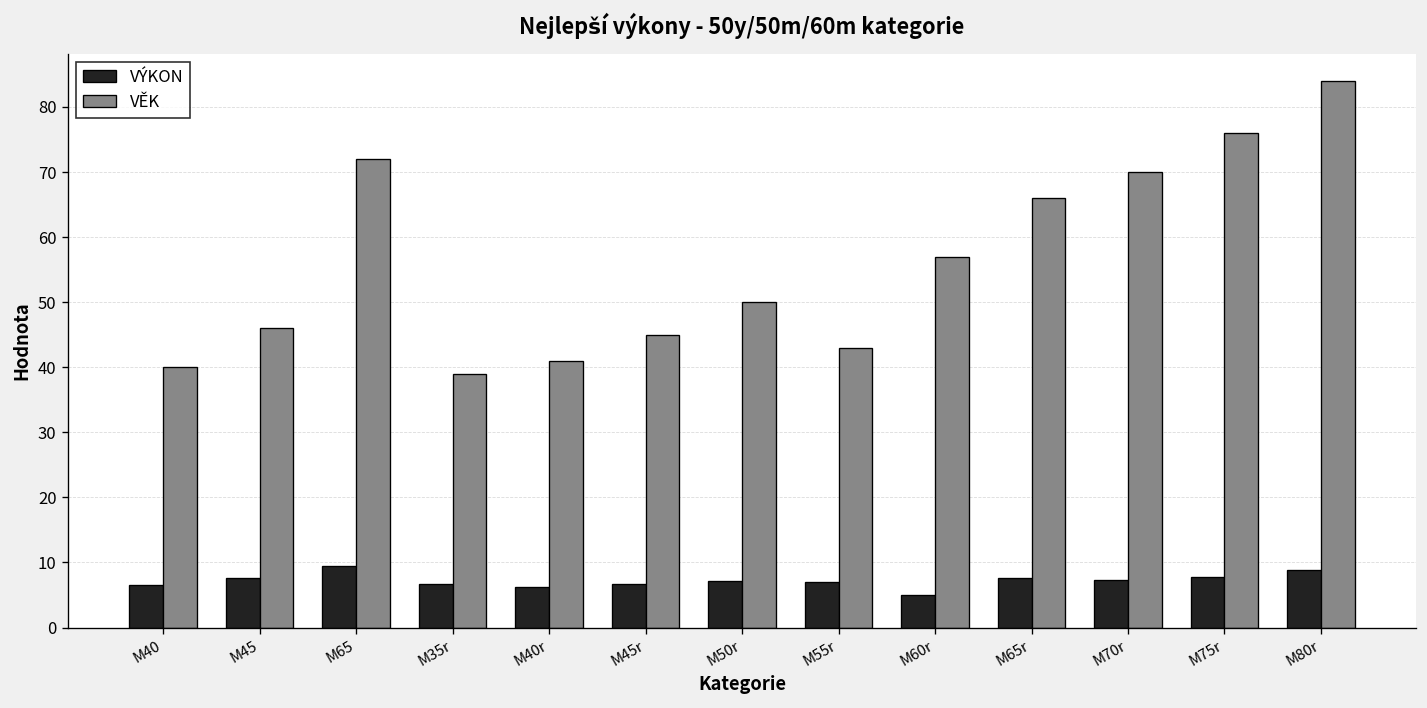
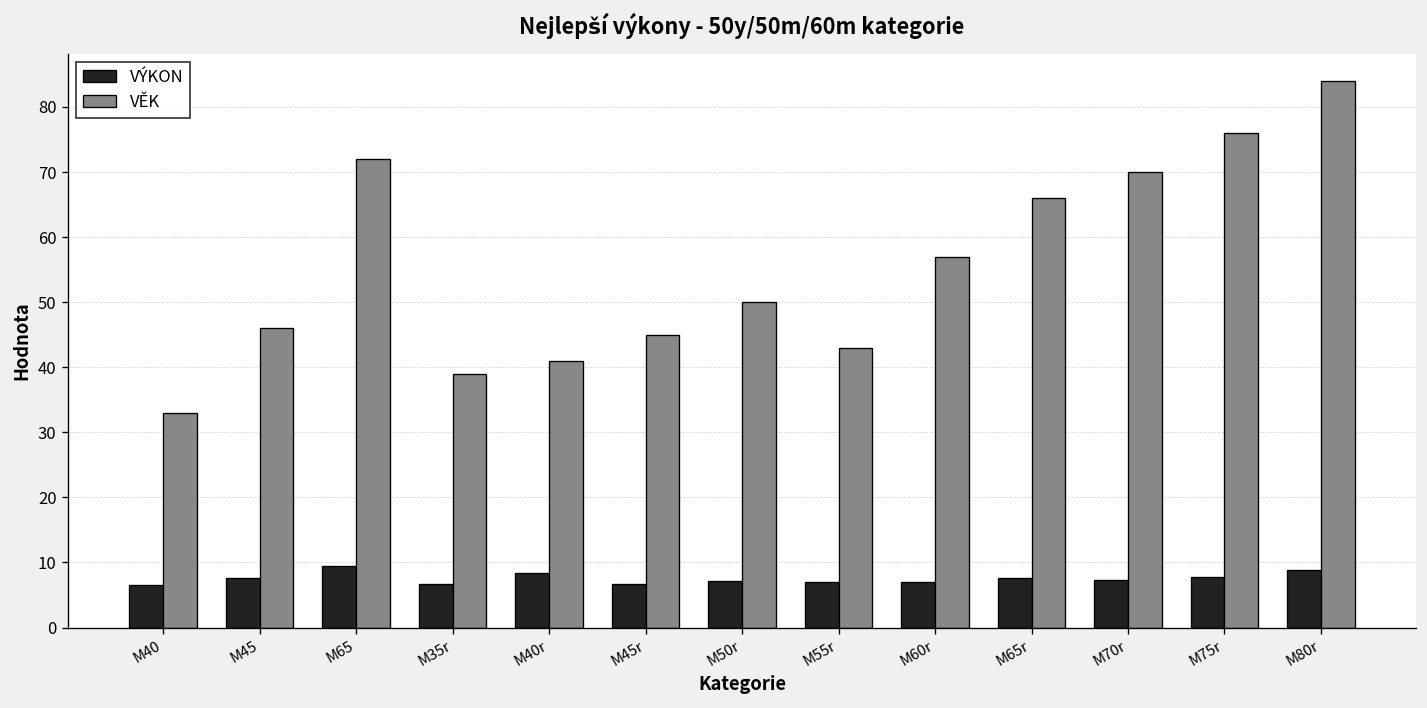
VĚK, M40: 40 -> 33
VÝKON, M40r: 6 -> 8
VÝKON, M60r: 5 -> 7
